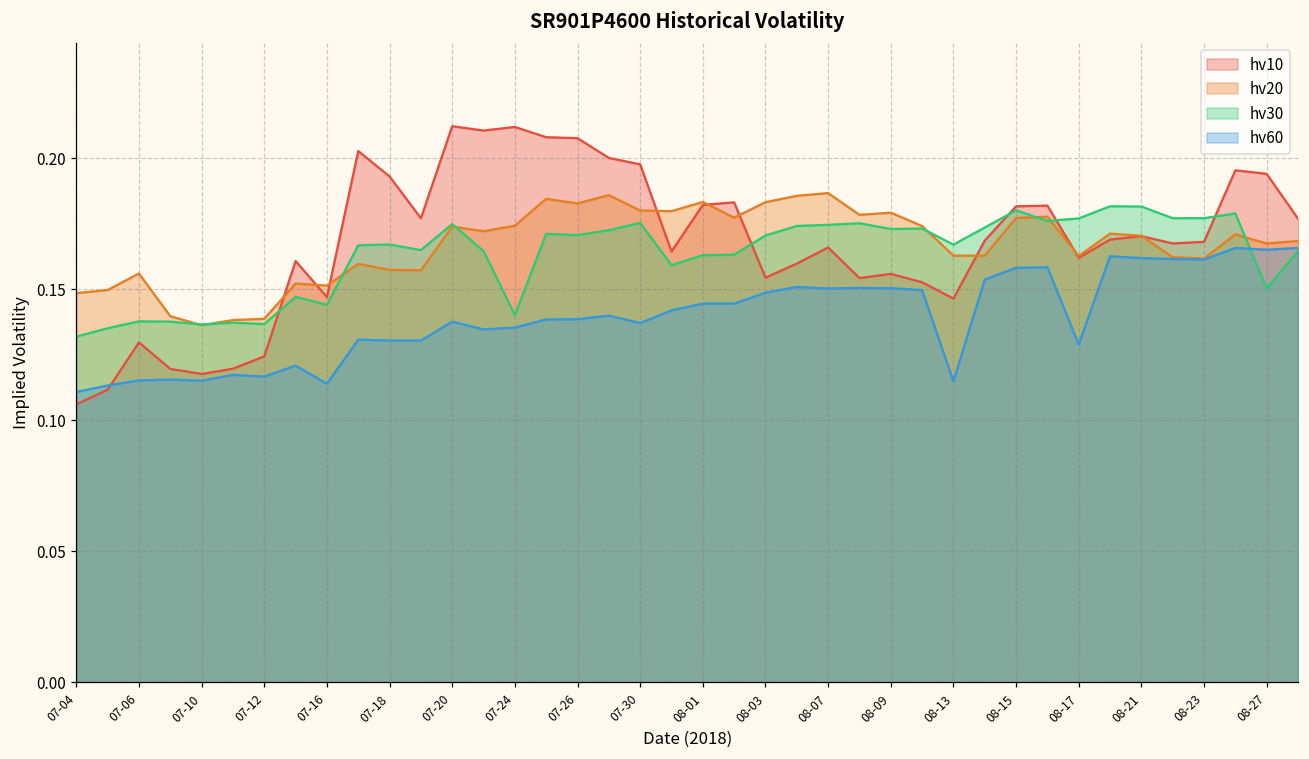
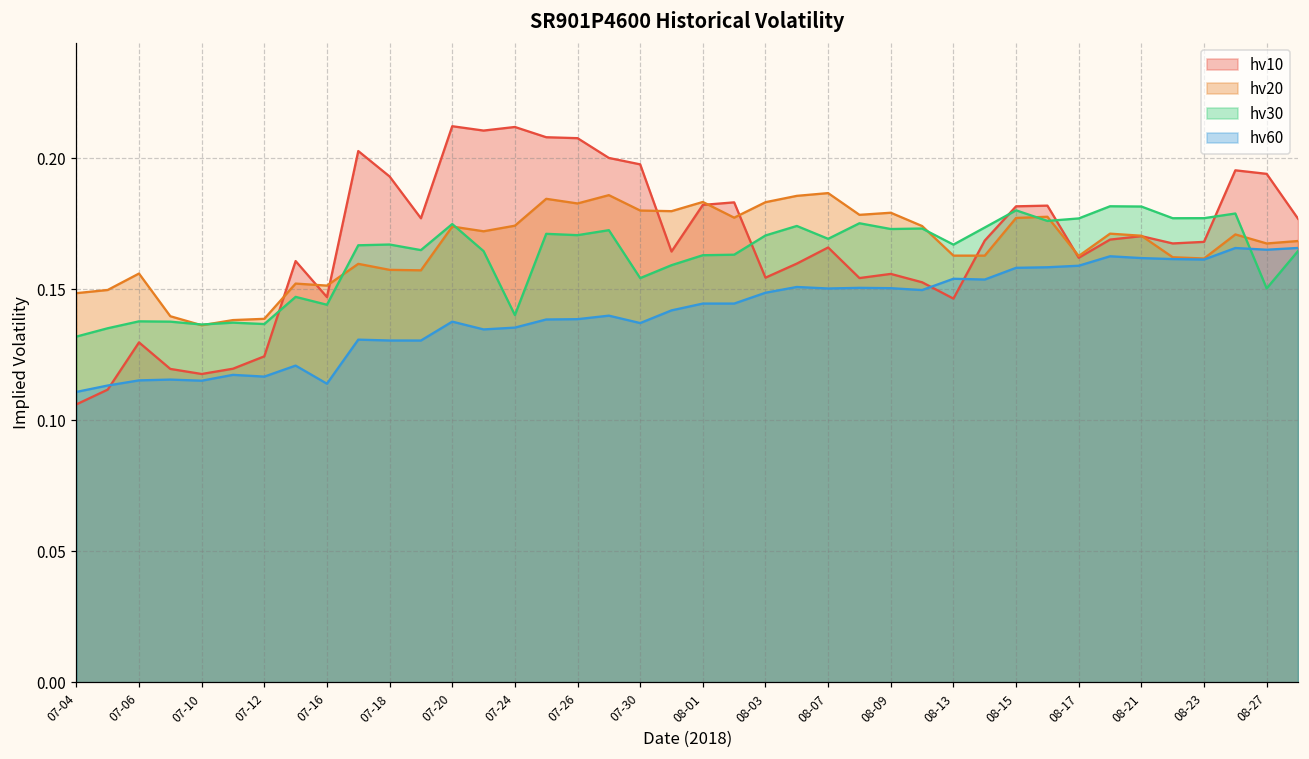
hv30, 07-30: 0.175 -> 0.154
hv30, 08-07: 0.175 -> 0.169
hv60, 08-13: 0.115 -> 0.154
hv60, 08-17: 0.129 -> 0.159
